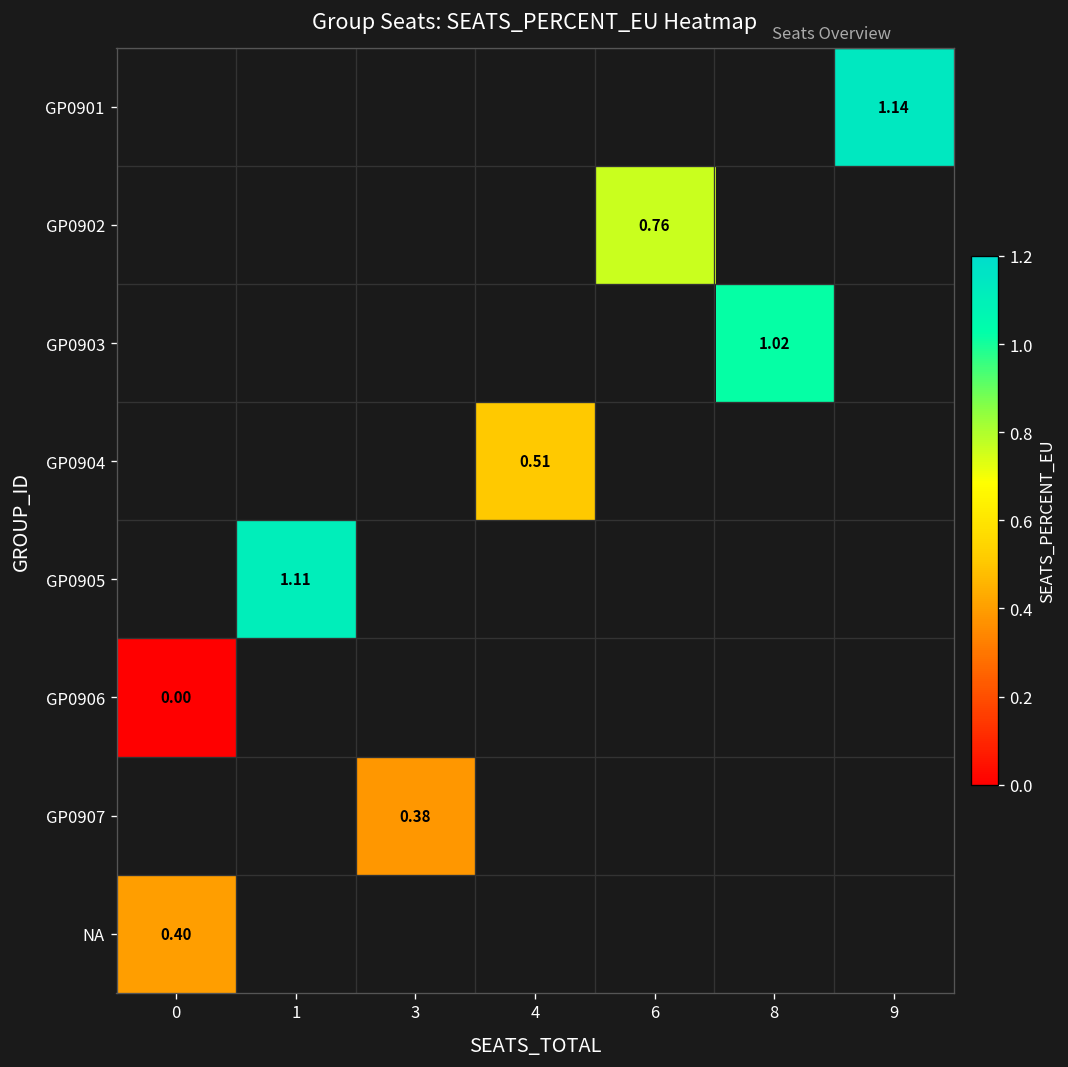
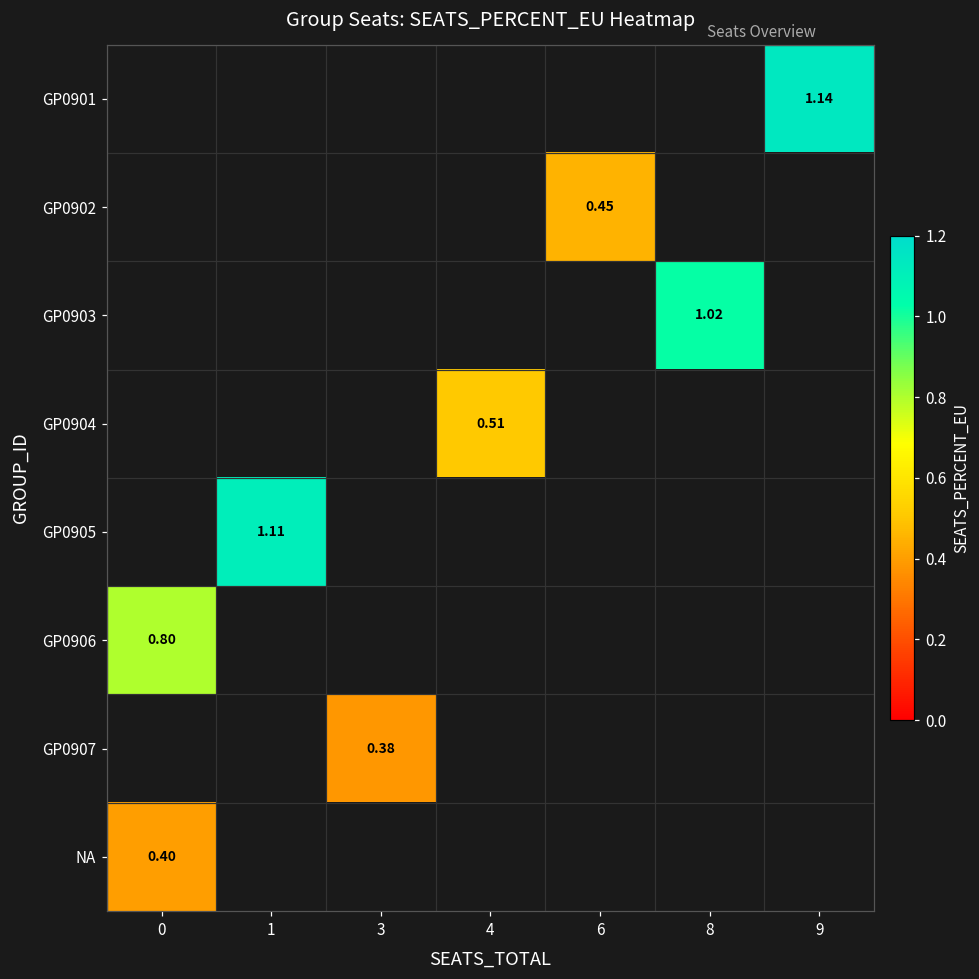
GP0902, 6: 0.76 -> 0.45
GP0906, 0: 0.00 -> 0.80
